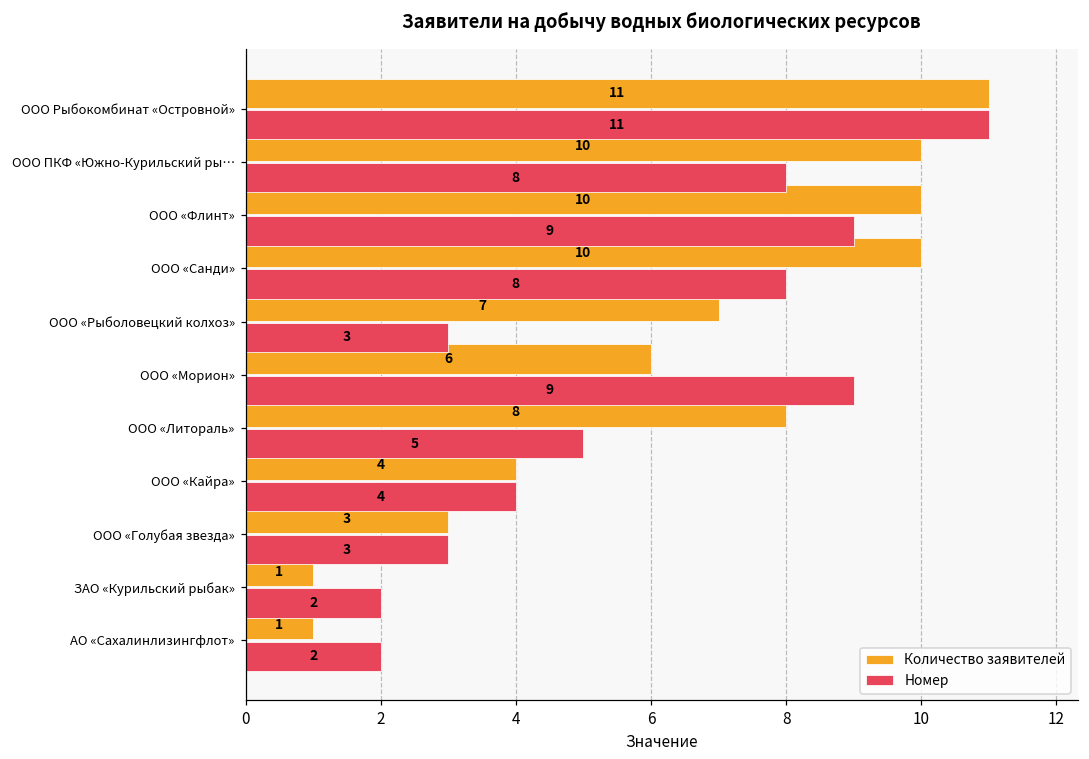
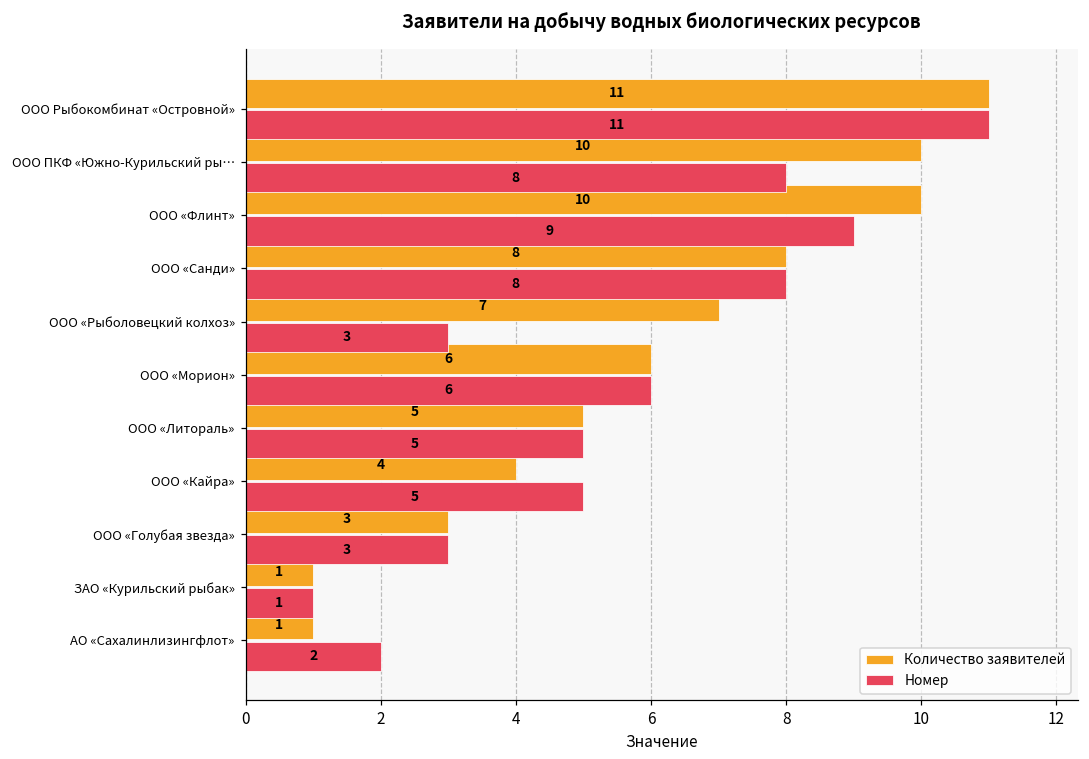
Количество заявителей, ООО «Санди»: 10 -> 8
Номер, ООО «Морион»: 9 -> 6
Количество заявителей, ООО «Литораль»: 8 -> 5
Номер, ООО «Кайра»: 4 -> 5
Номер, ЗАО «Курильский рыбак»: 2 -> 1
